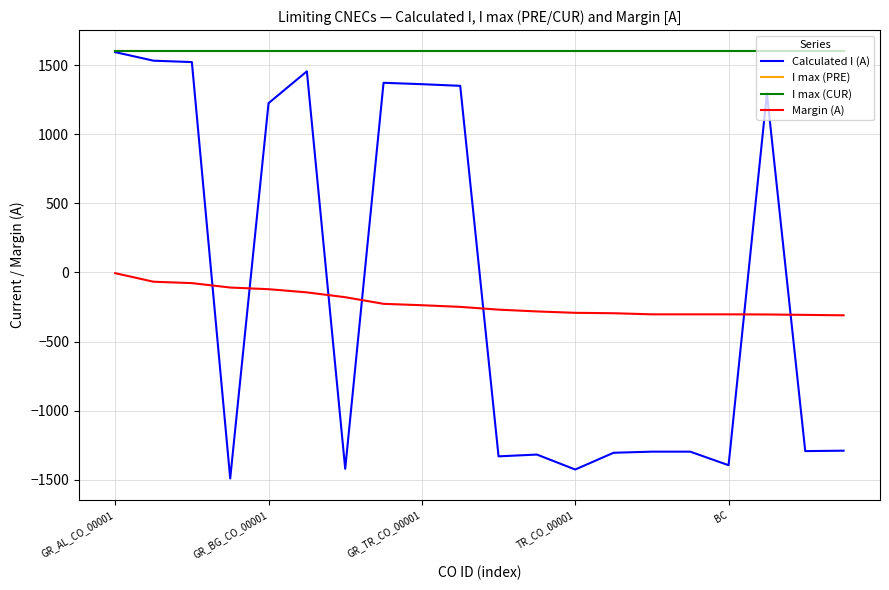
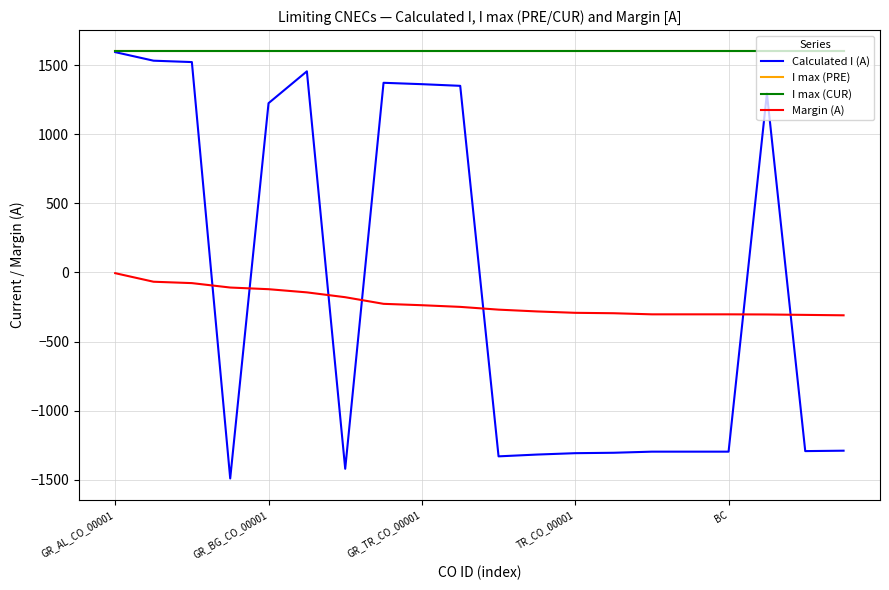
Calculated I (A), TR_CO_00001: -1430 -> -1310
Calculated I (A), BC: -1400 -> -1300
